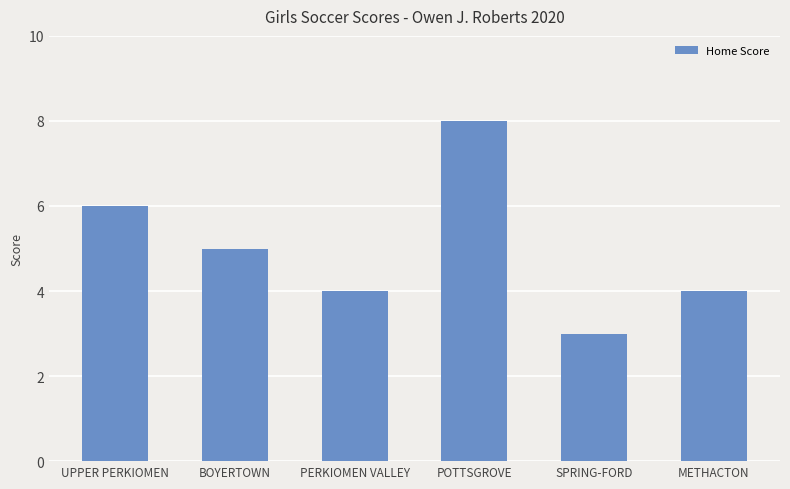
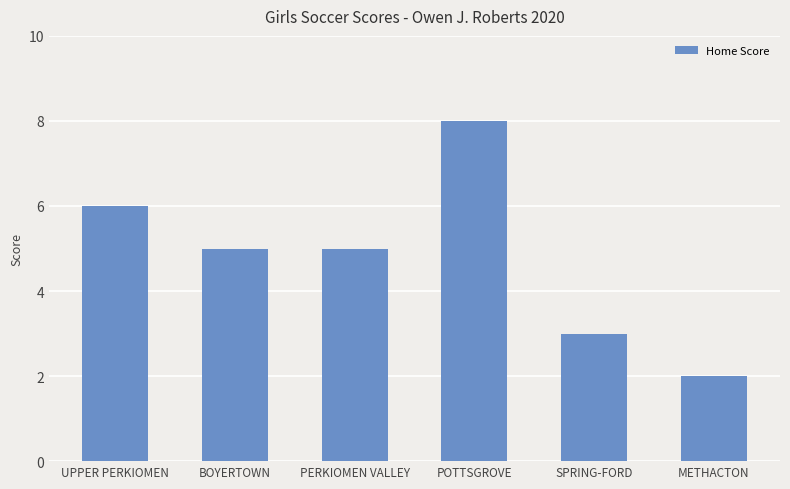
PERKIOMEN VALLEY: 4 -> 5
METHACTON: 4 -> 2
